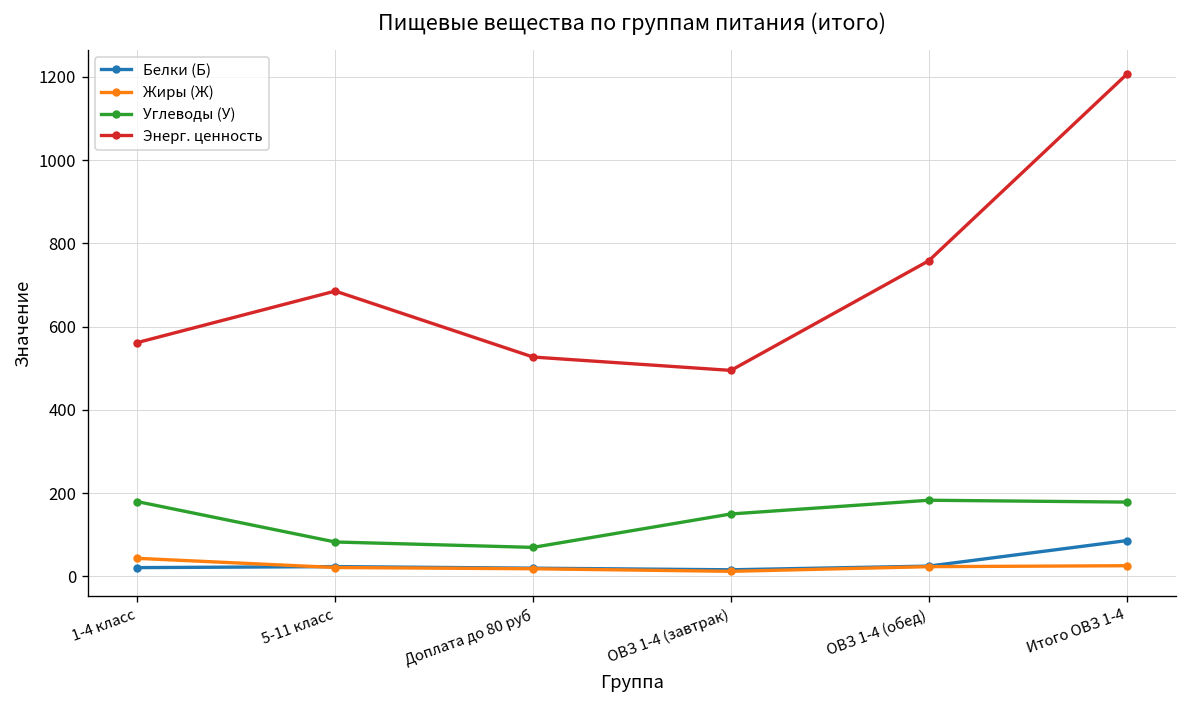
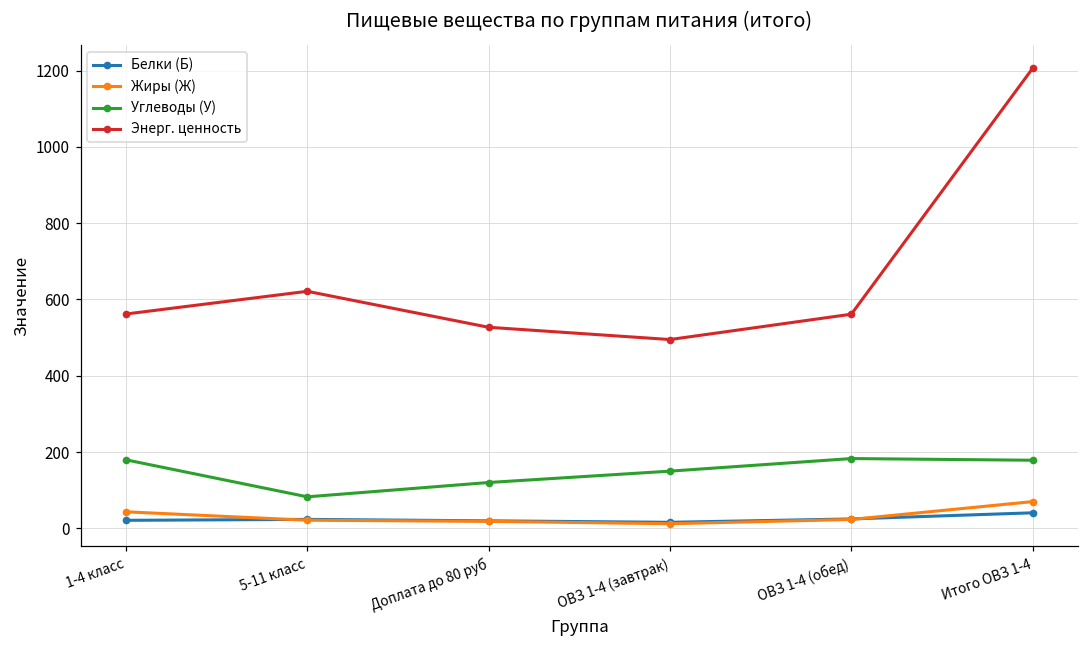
Энерг. ценность, 5-11 класс: 690 -> 620
Углеводы (У), Доплата до 80 руб: 70 -> 120
Энерг. ценность, ОВЗ 1-4 (обед): 760 -> 560
Белки (Б), Итого ОВЗ 1-4: 90 -> 40
Жиры (Ж), Итого ОВЗ 1-4: 30 -> 70
